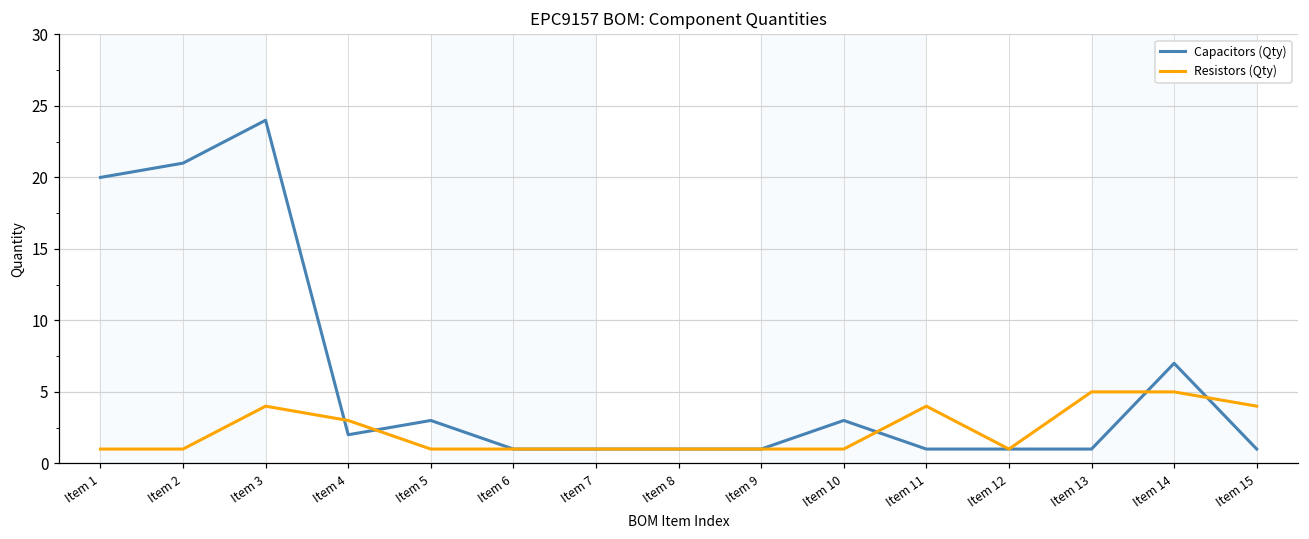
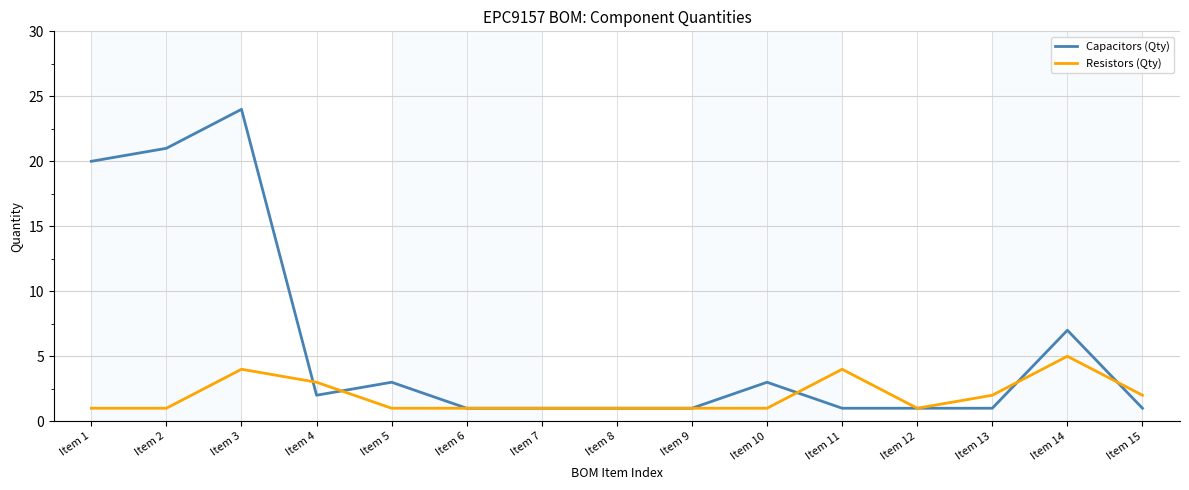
Resistors (Qty), Item 13: 5 -> 2
Resistors (Qty), Item 15: 4 -> 2
